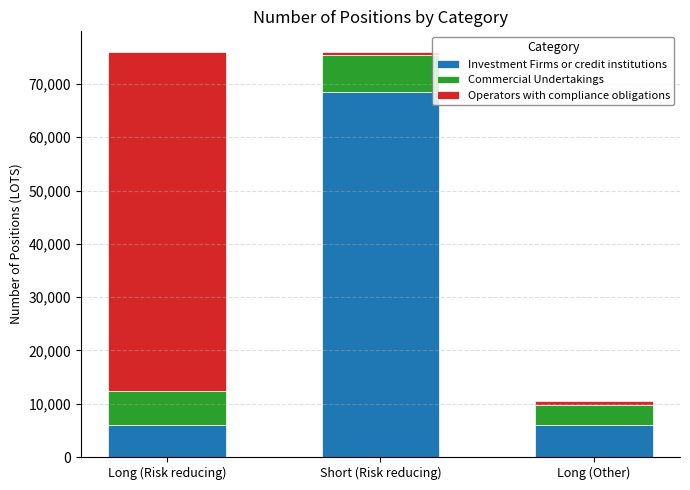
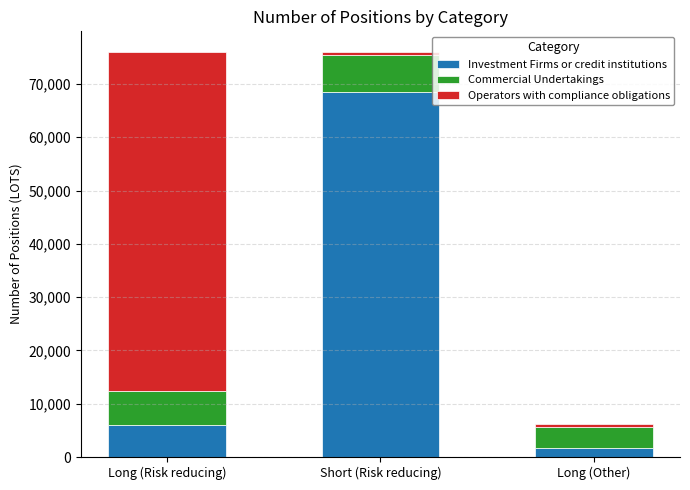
Investment Firms or credit institutions, Long (Other): 6,000 -> 2,000
